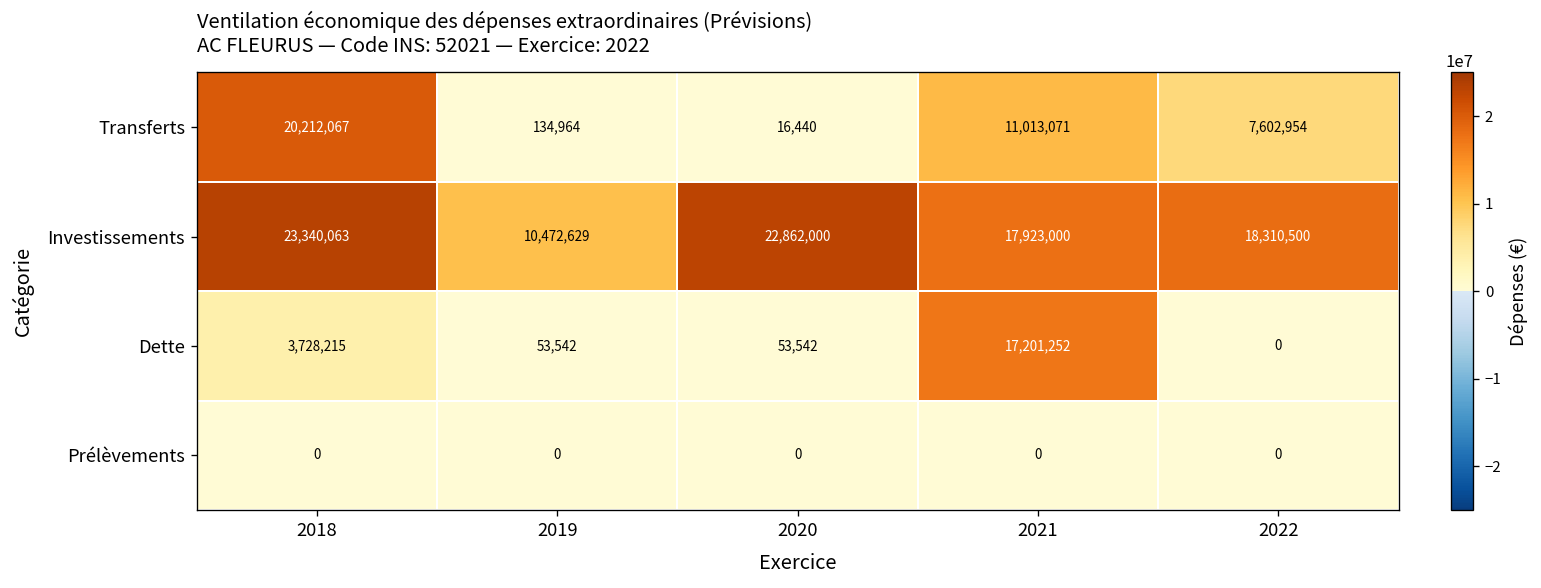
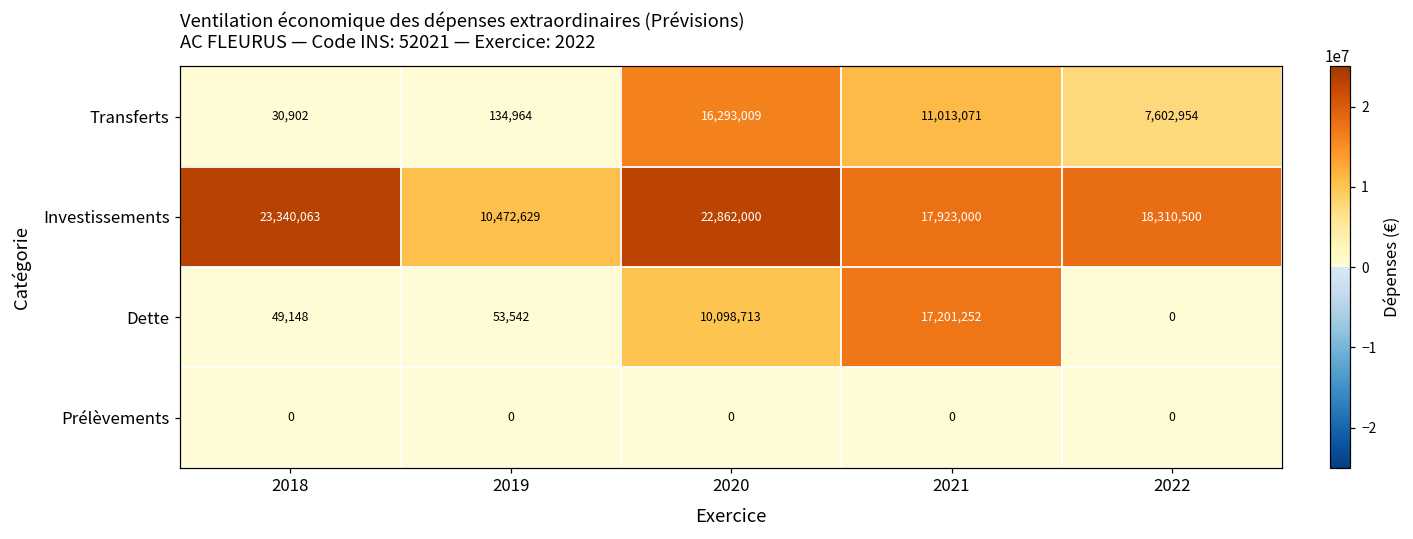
Transferts, 2018: 20,212,067 -> 30,902
Transferts, 2020: 16,440 -> 16,293,009
Dette, 2018: 3,728,215 -> 49,148
Dette, 2020: 53,542 -> 10,098,713
